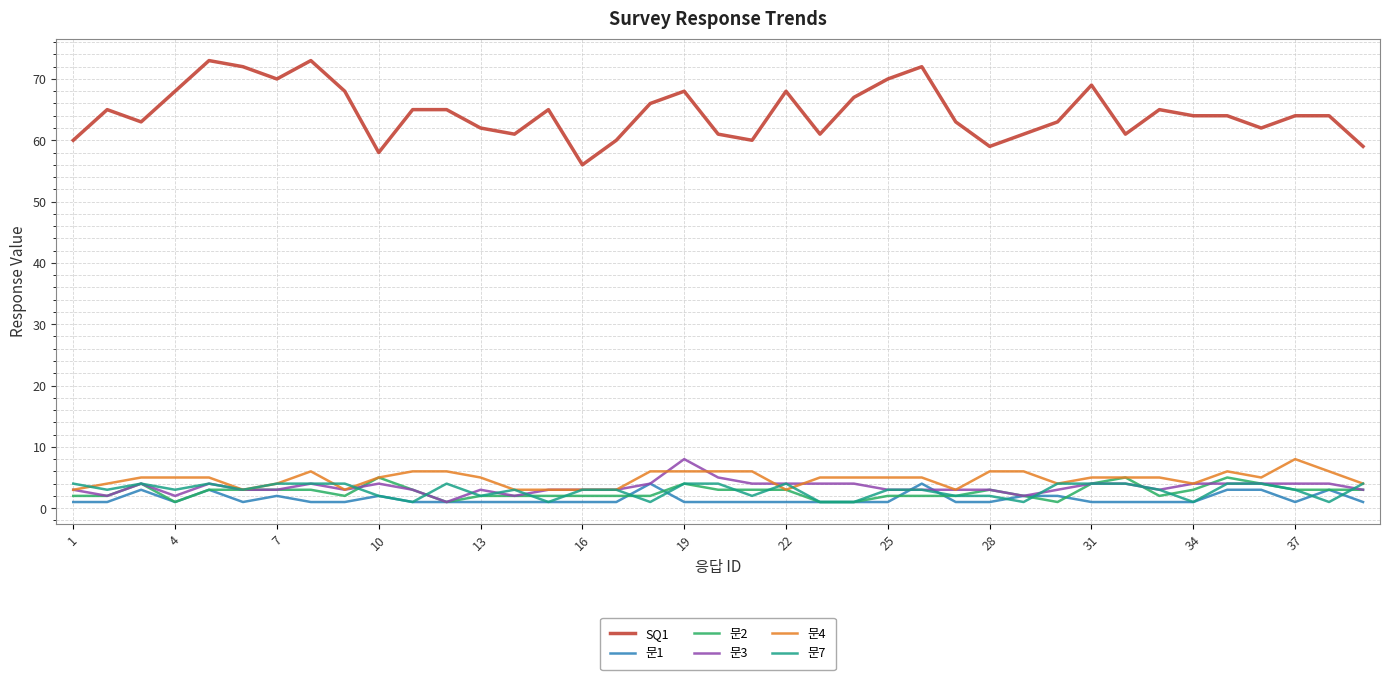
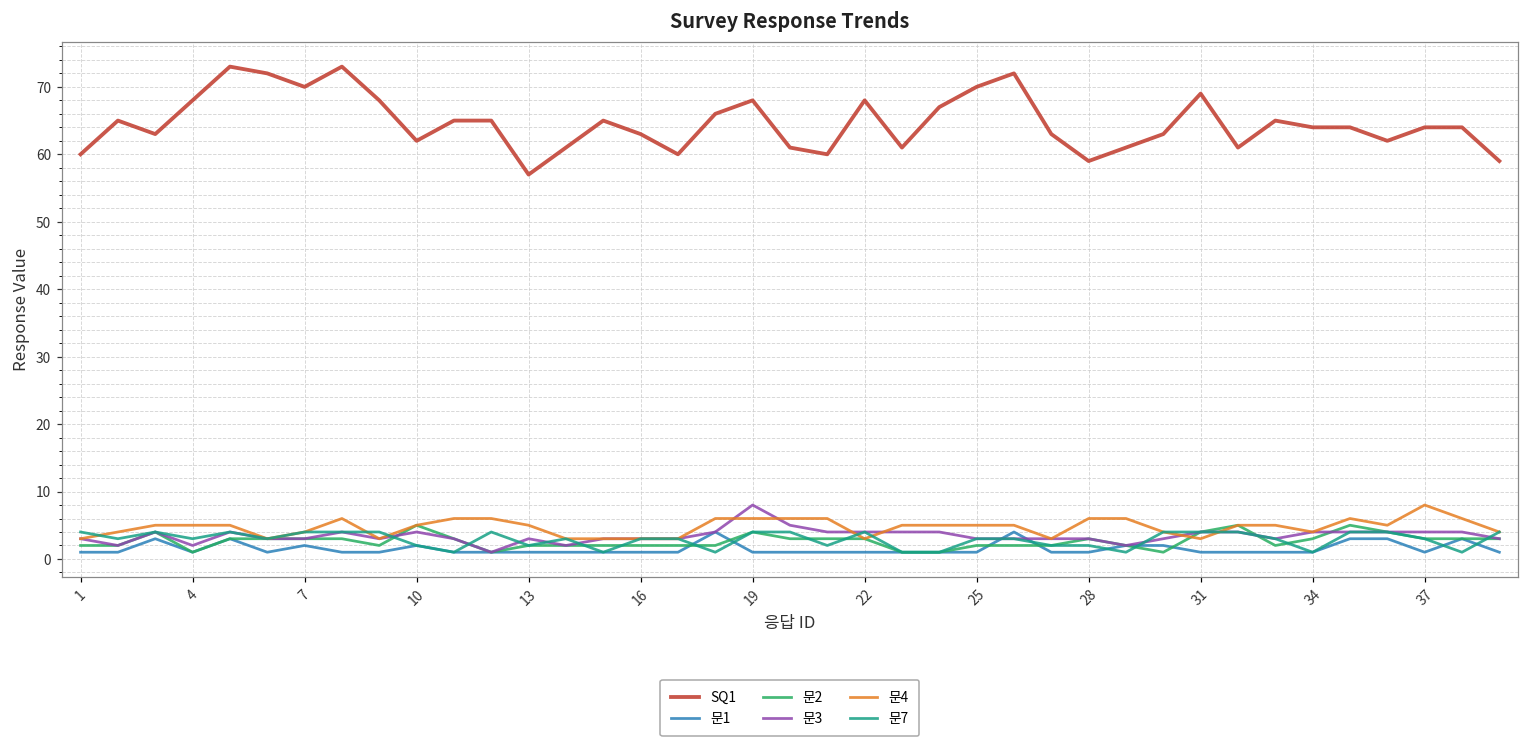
SQ1, 10: 58 -> 62
SQ1, 13: 62 -> 57
SQ1, 16: 56 -> 63
문4, 31: 5 -> 3
